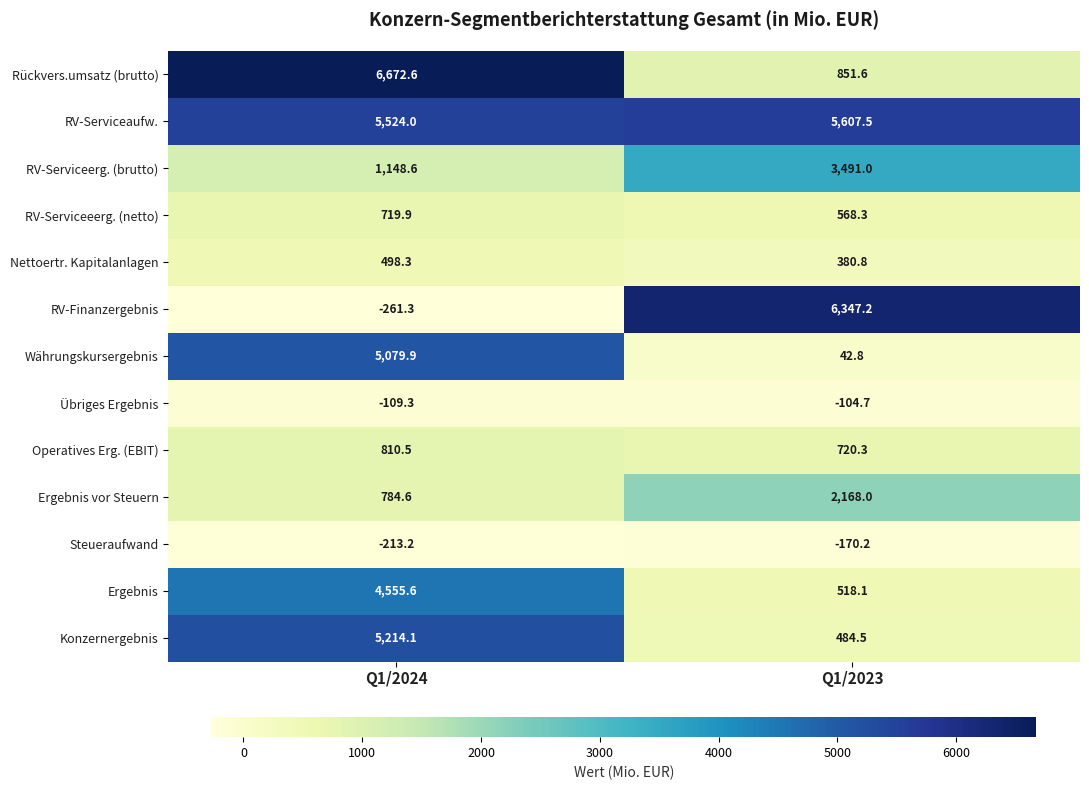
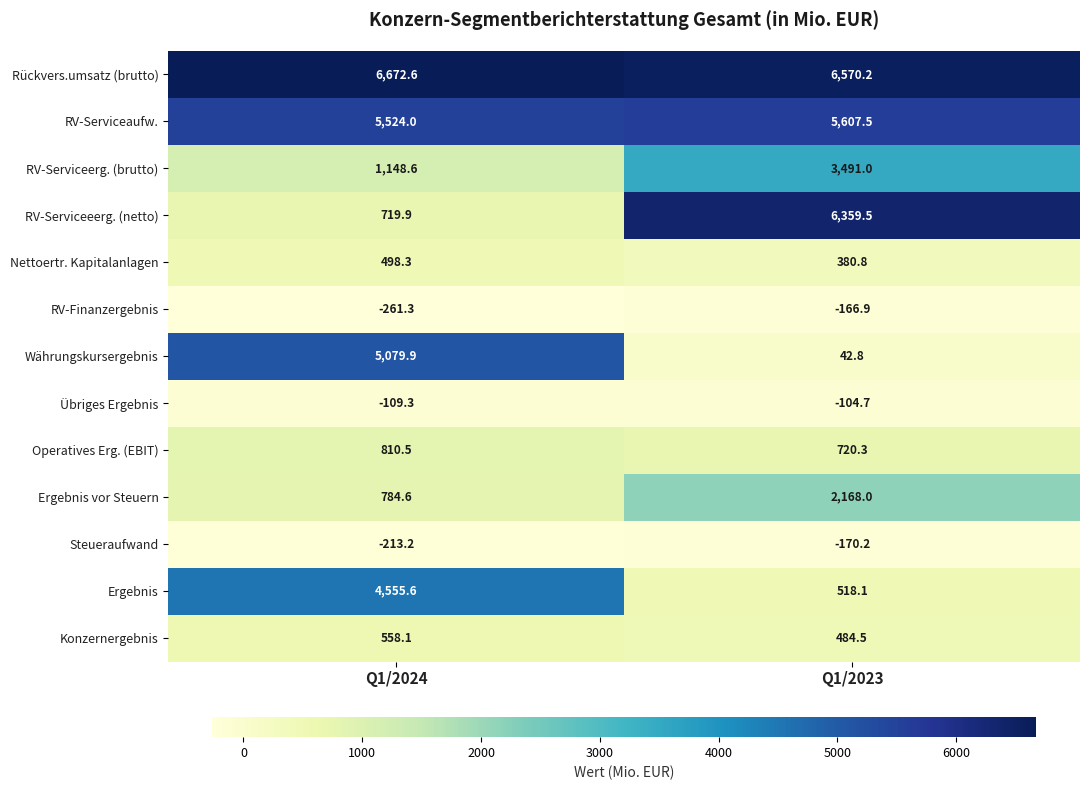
Rückvers.umsatz (brutto), Q1/2023: 851.6 -> 6,570.2
RV-Serviceeerg. (netto), Q1/2023: 568.3 -> 6,359.5
RV-Finanzergebnis, Q1/2023: 6,347.2 -> -166.9
Konzernergebnis, Q1/2024: 5,214.1 -> 558.1
